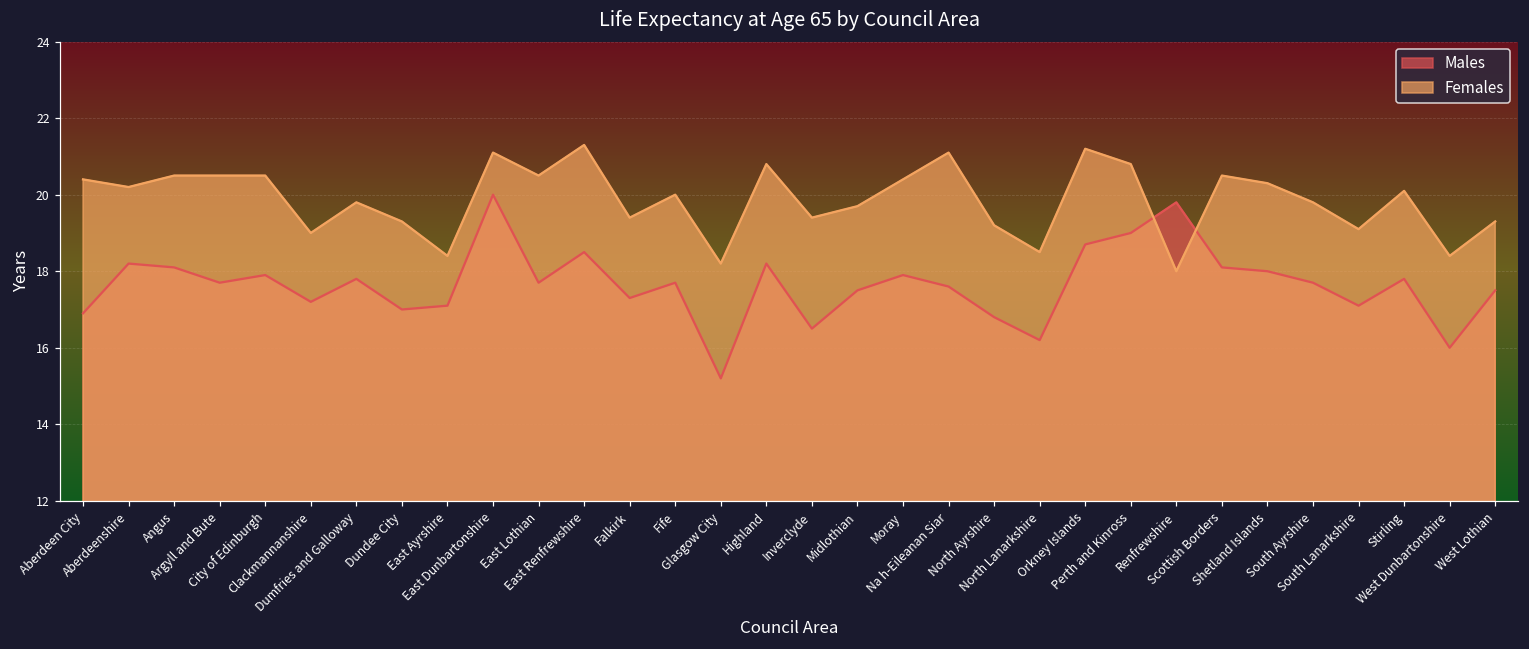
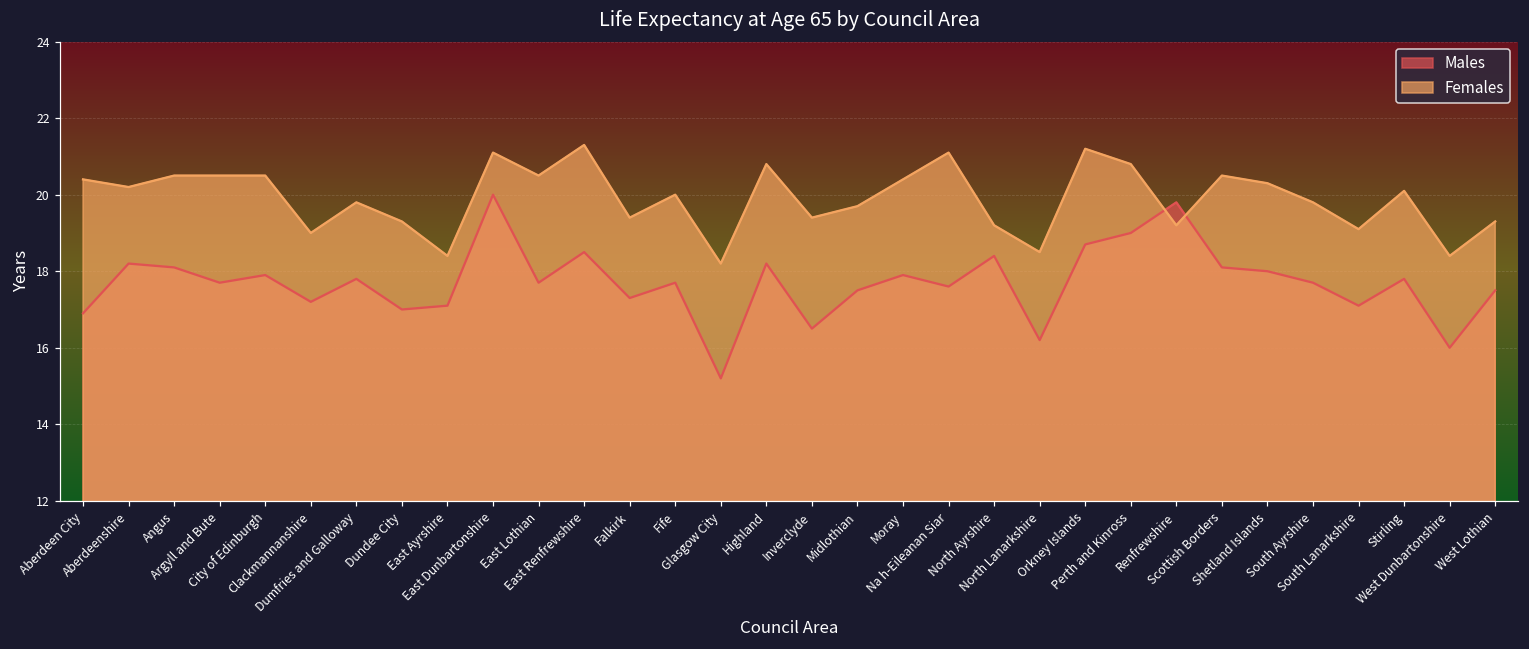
Males, North Ayrshire: 16.8 -> 18.4
Females, Renfrewshire: 18.0 -> 19.2
